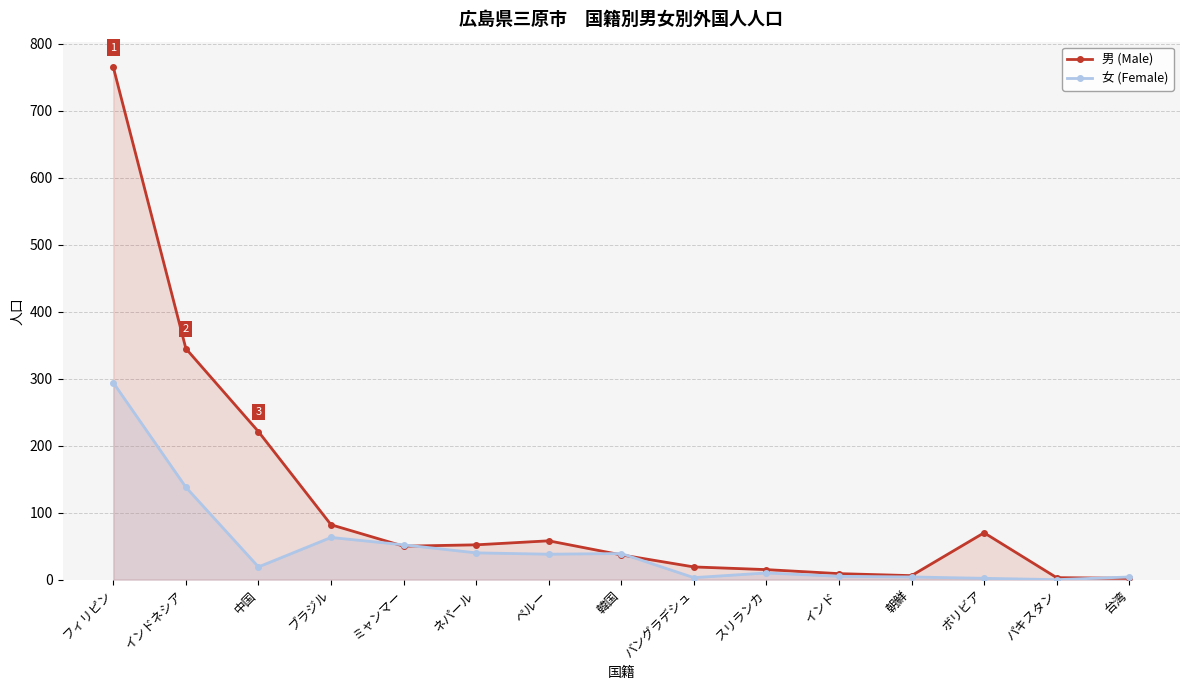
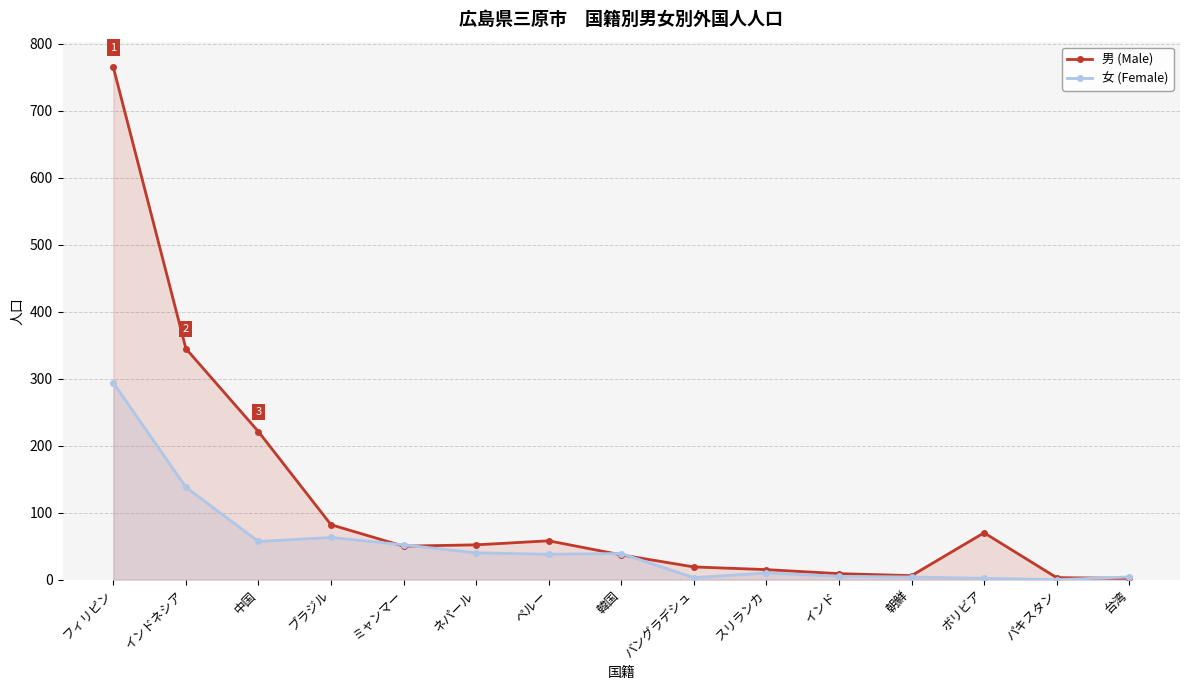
女 (Female), 中国: 20 -> 60
